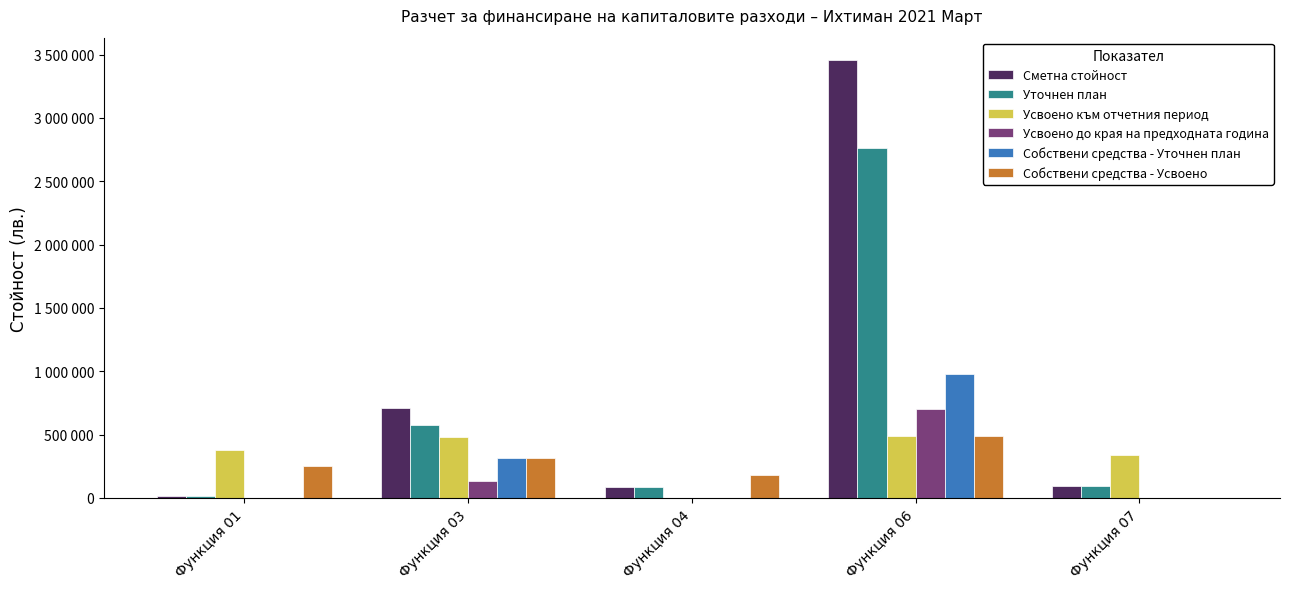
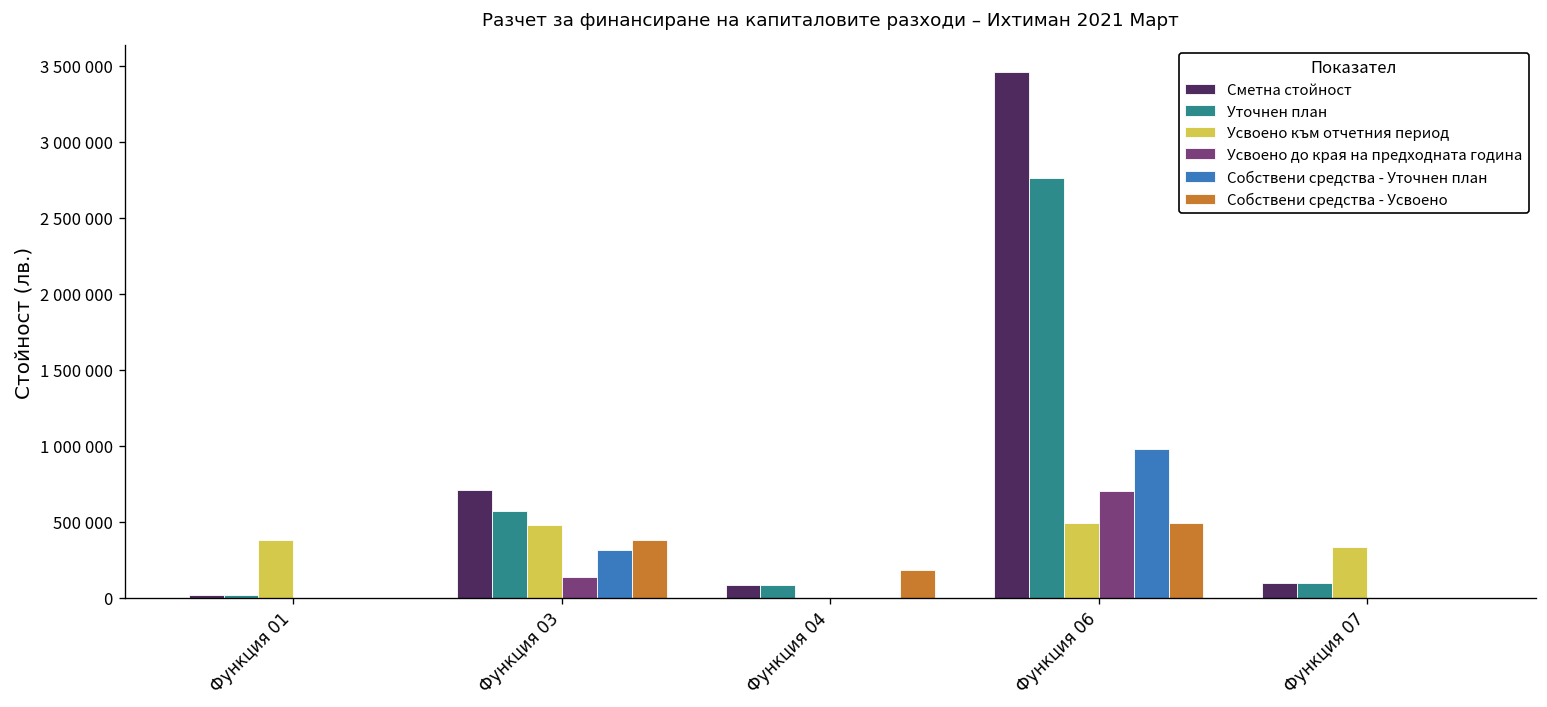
Собствени средства - Усвоено, Функция 01: 250000 -> 0
Собствени средства - Усвоено, Функция 03: 310000 -> 380000
